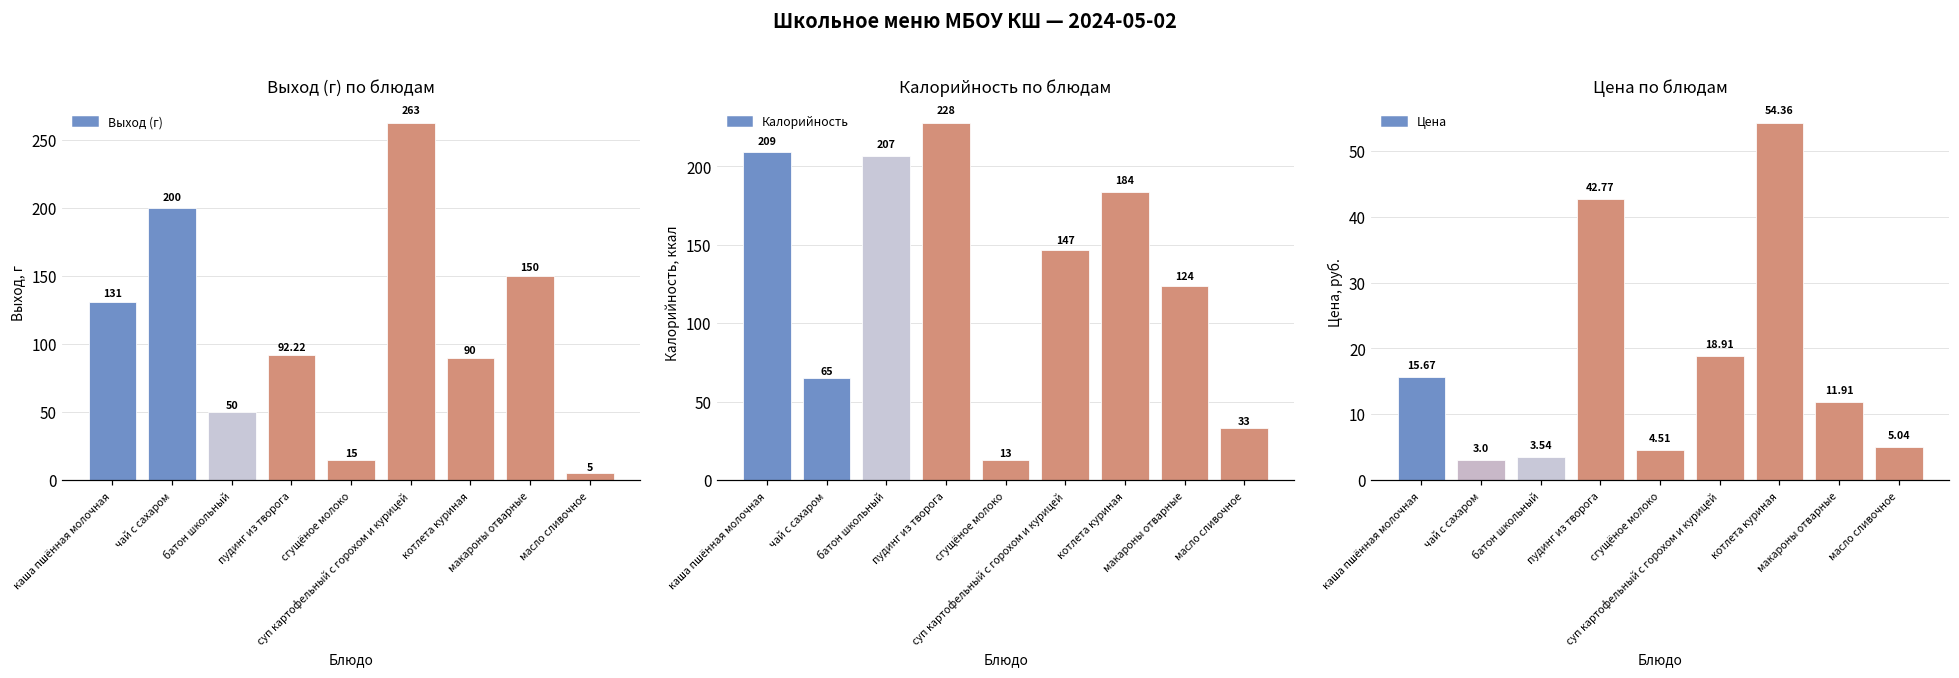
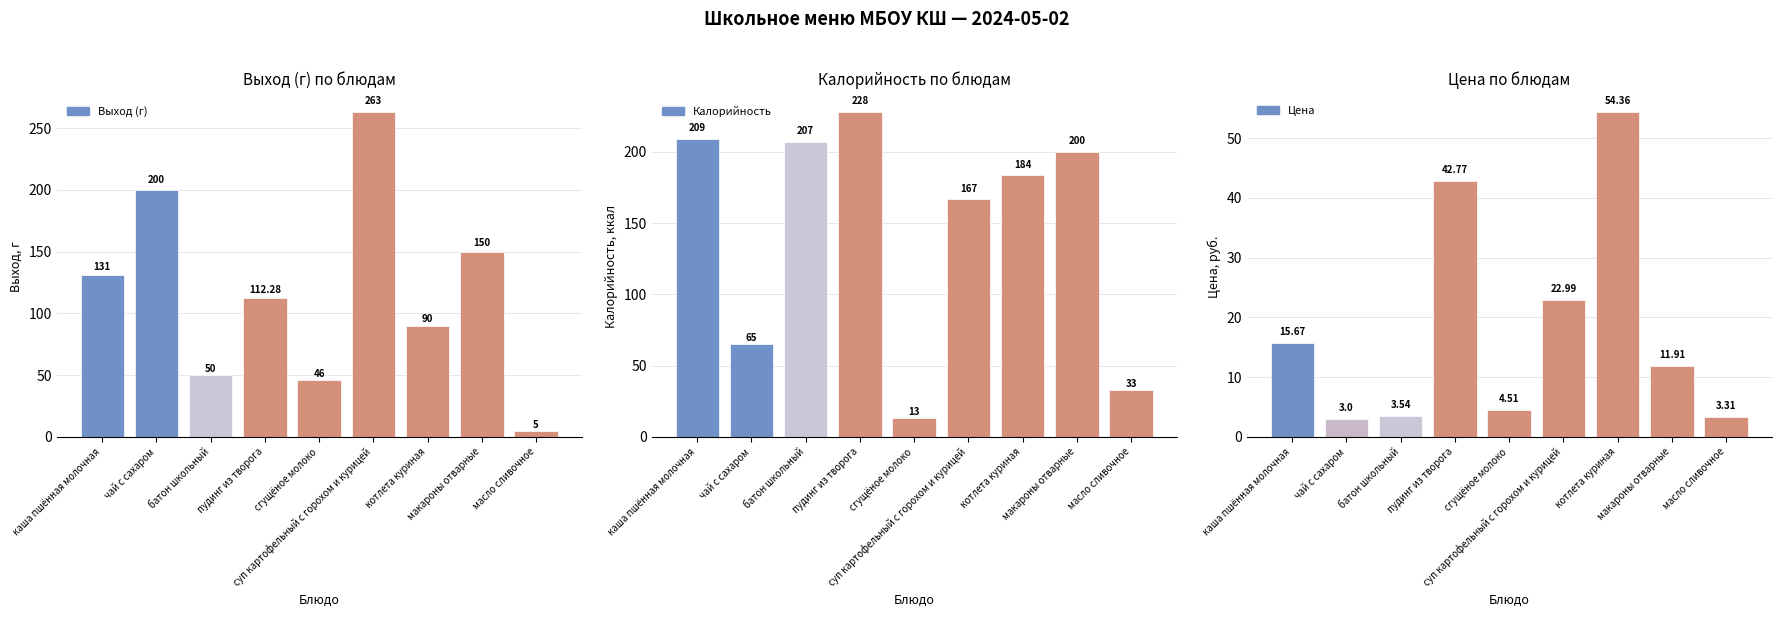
Выход (г) по блюдам, пудинг из творога: 92.22 -> 112.28
Выход (г) по блюдам, сгущёное молоко: 15 -> 46
Калорийность по блюдам, суп картофельный с горохом и курицей: 147 -> 167
Калорийность по блюдам, макароны отварные: 124 -> 200
Цена по блюдам, суп картофельный с горохом и курицей: 18.91 -> 22.99
Цена по блюдам, масло сливочное: 5.04 -> 3.31
